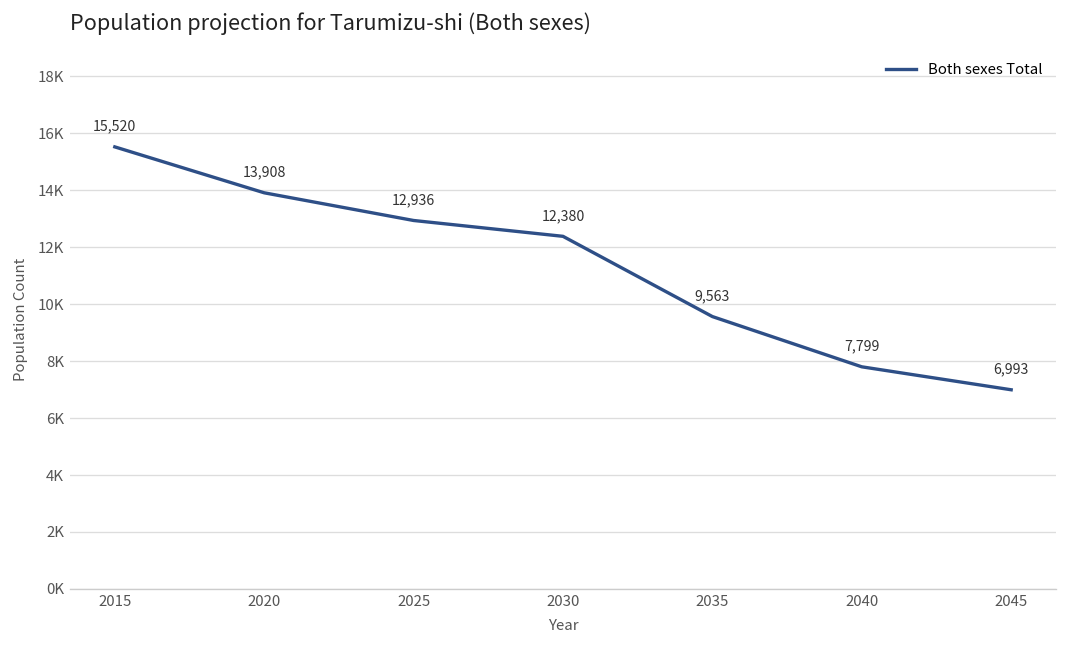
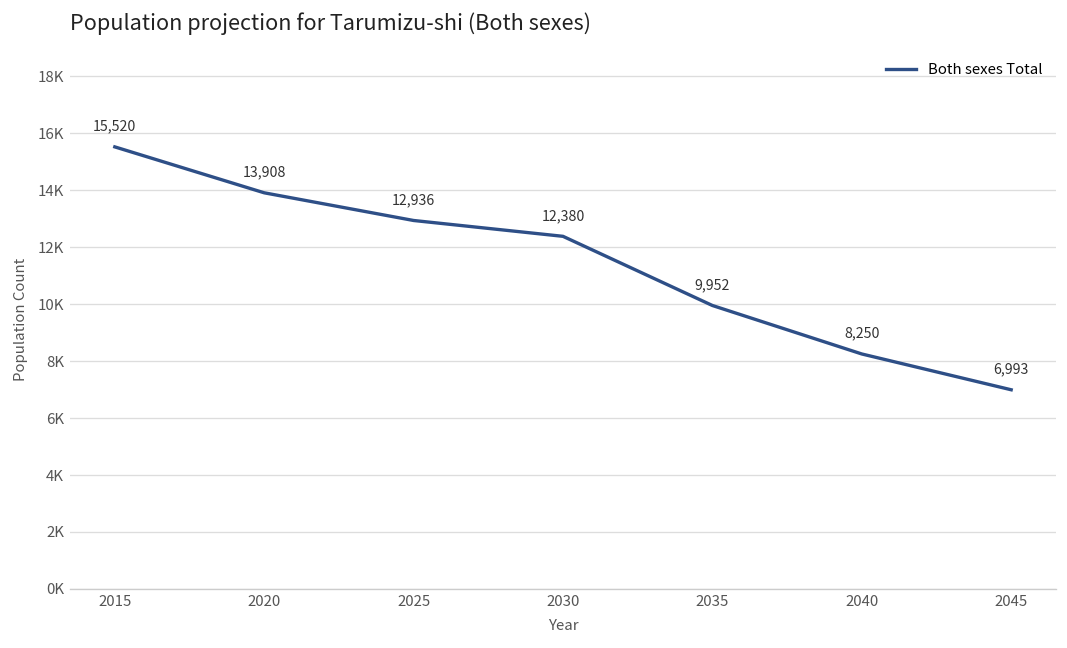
2035: 9,563 -> 9,952
2040: 7,799 -> 8,250
